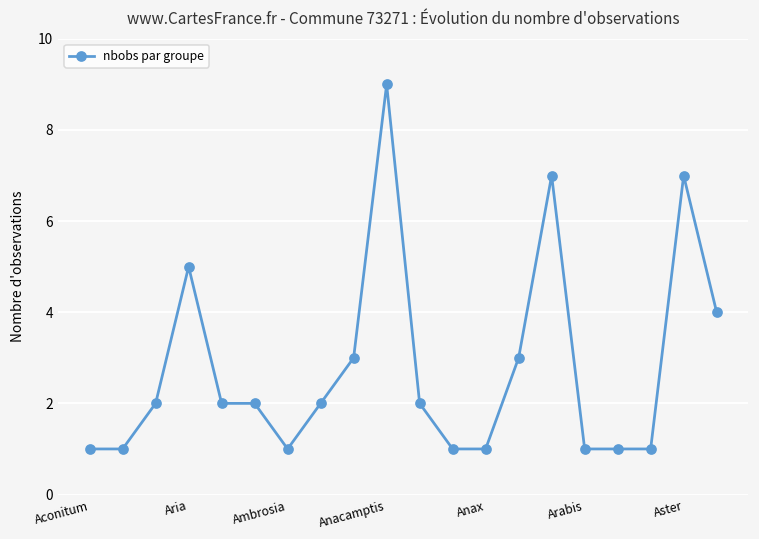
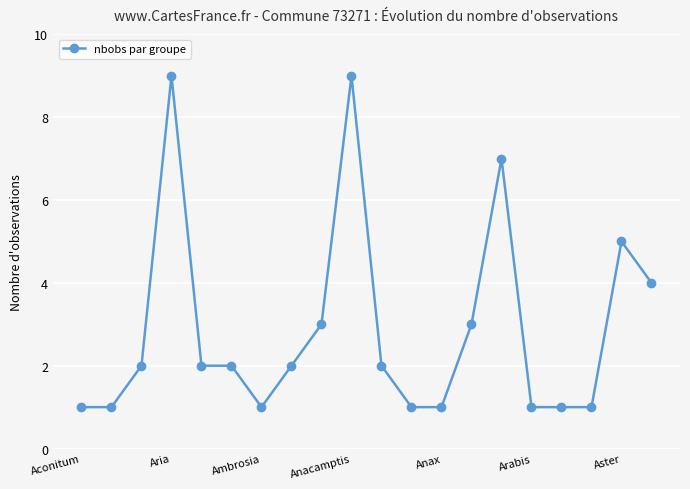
Aria: 5 -> 9
Aster: 7 -> 5
